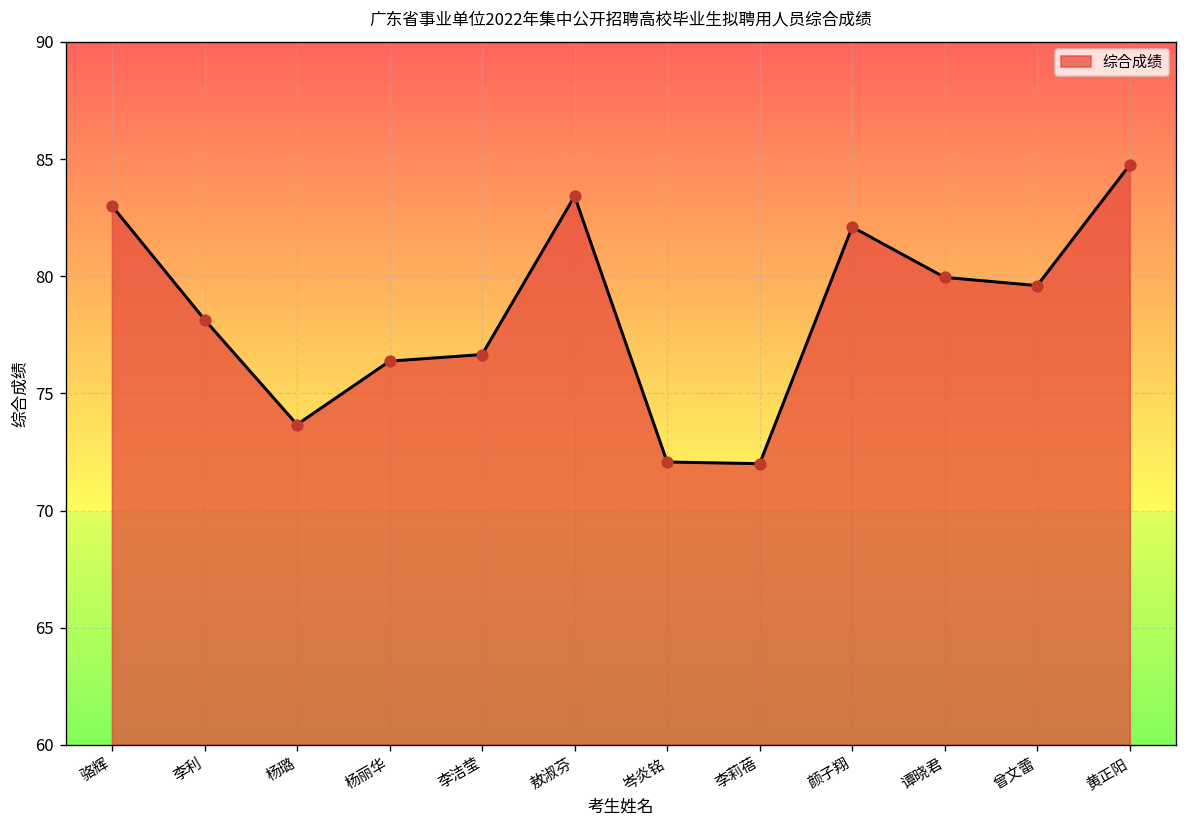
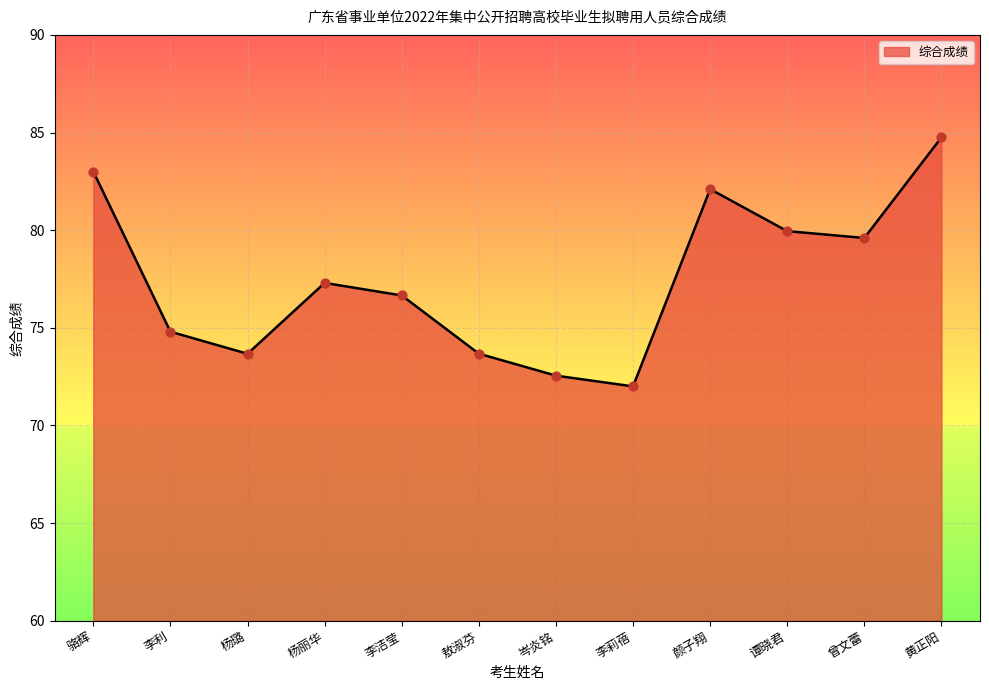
李利: 78.2 -> 74.8
杨丽华: 76.4 -> 77.3
敖淑芬: 83.4 -> 73.7
岑炎铭: 72.1 -> 72.6
